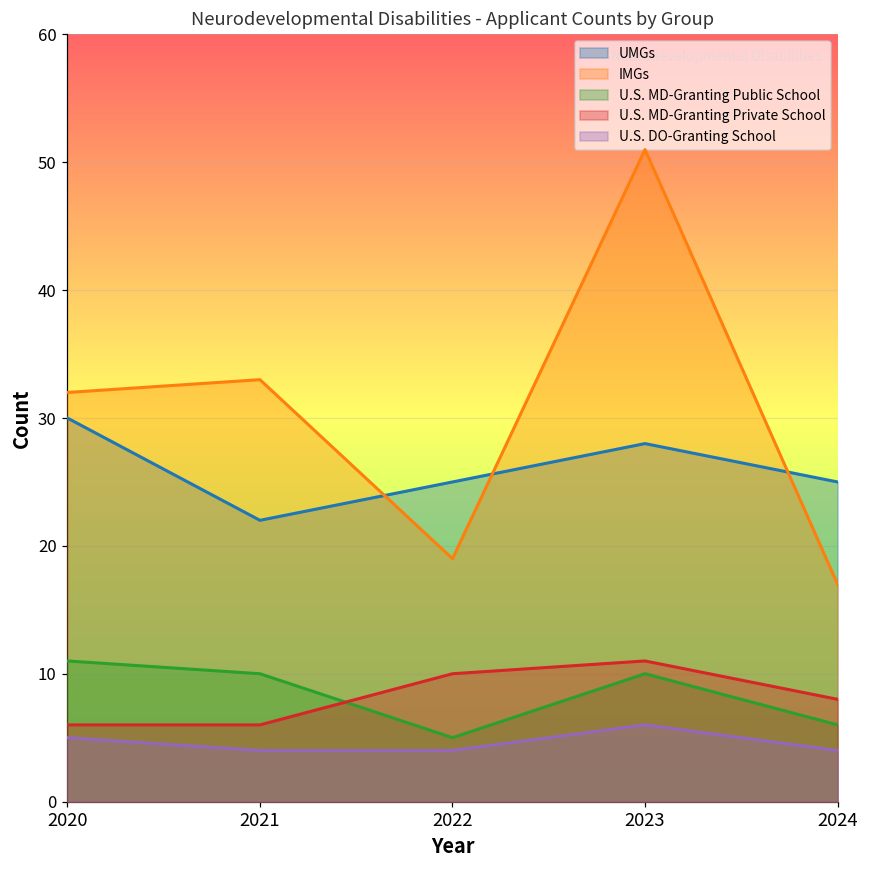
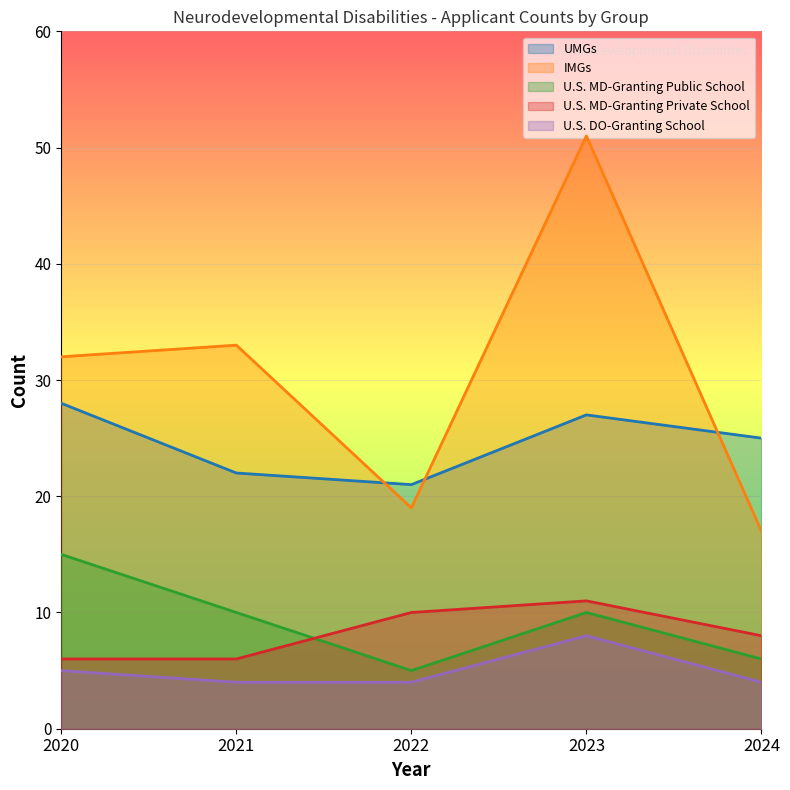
UMGs, 2020: 30 -> 28
U.S. MD-Granting Public School, 2020: 11 -> 15
UMGs, 2022: 25 -> 21
UMGs, 2023: 28 -> 27
U.S. DO-Granting School, 2023: 6 -> 8
